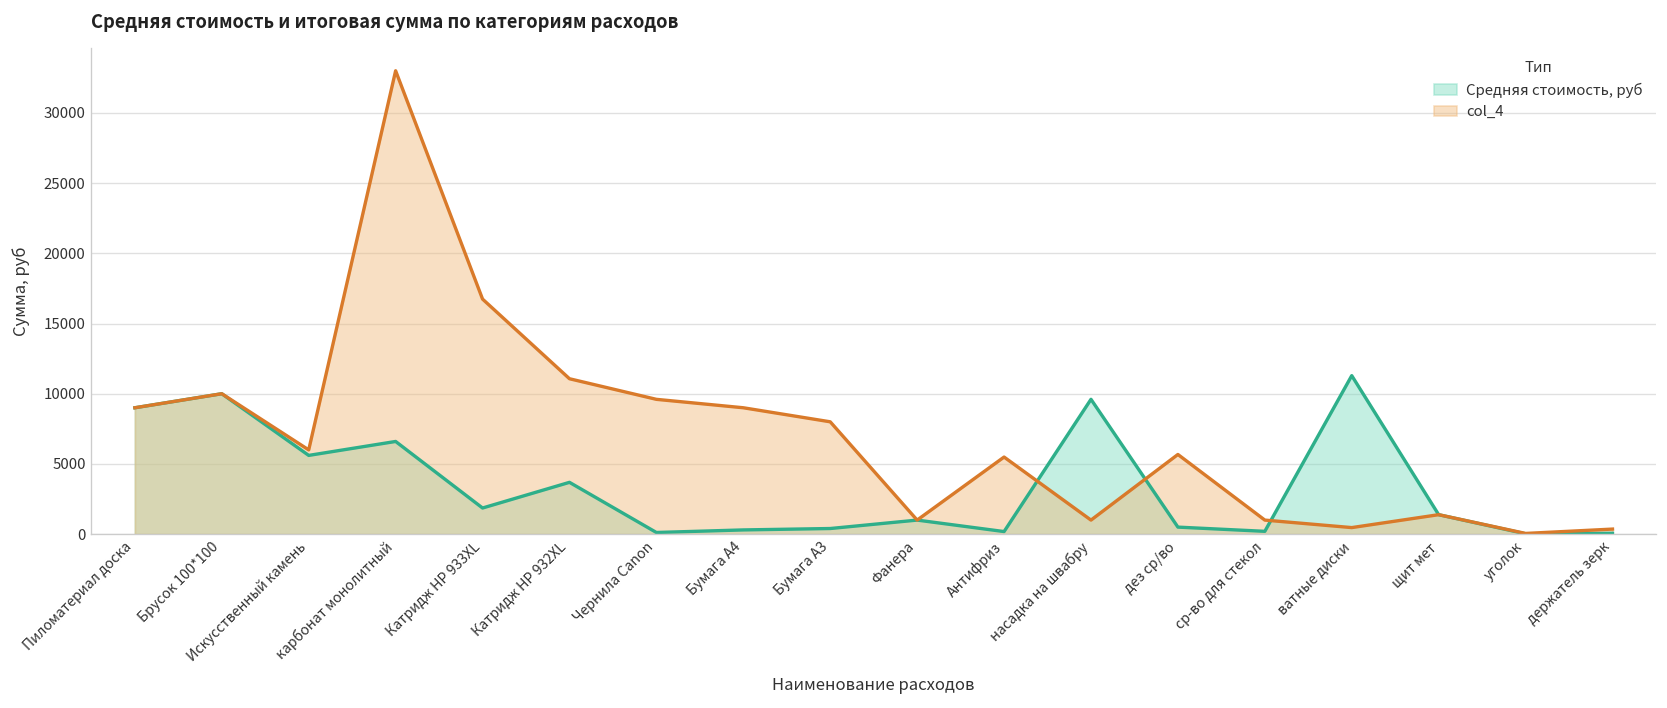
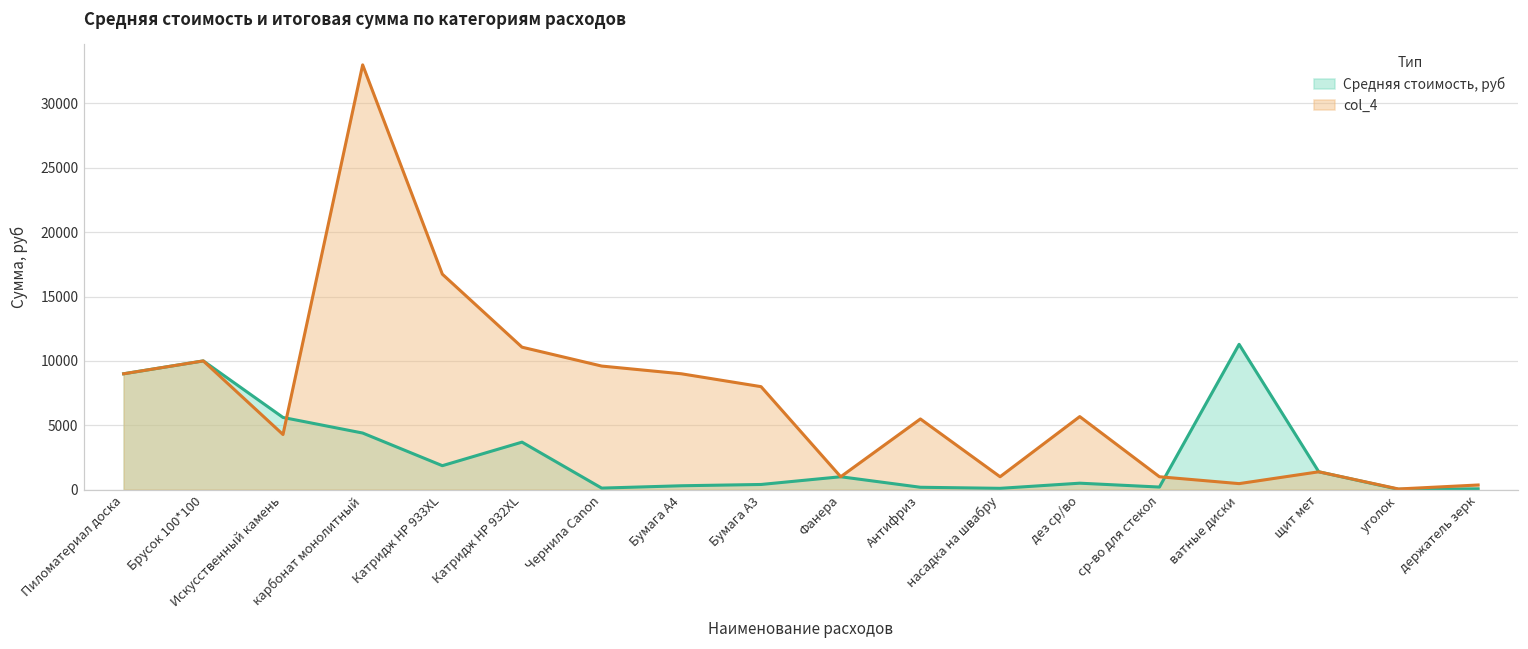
col_4, Искусственный камень: 6000 -> 4300
Средняя стоимость, руб, карбонат монолитный: 6600 -> 4400
Средняя стоимость, руб, насадка на швабру: 9600 -> 100
